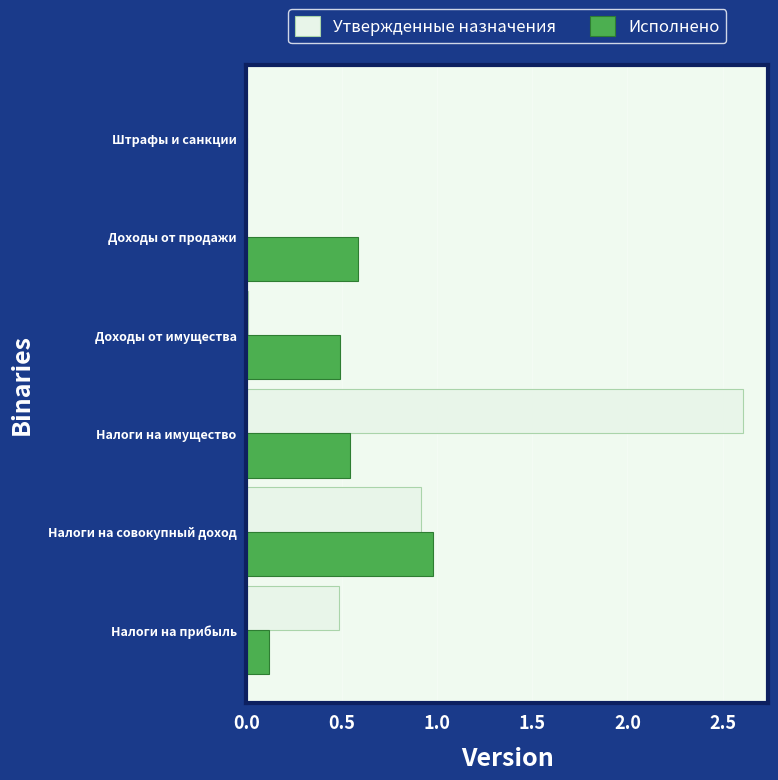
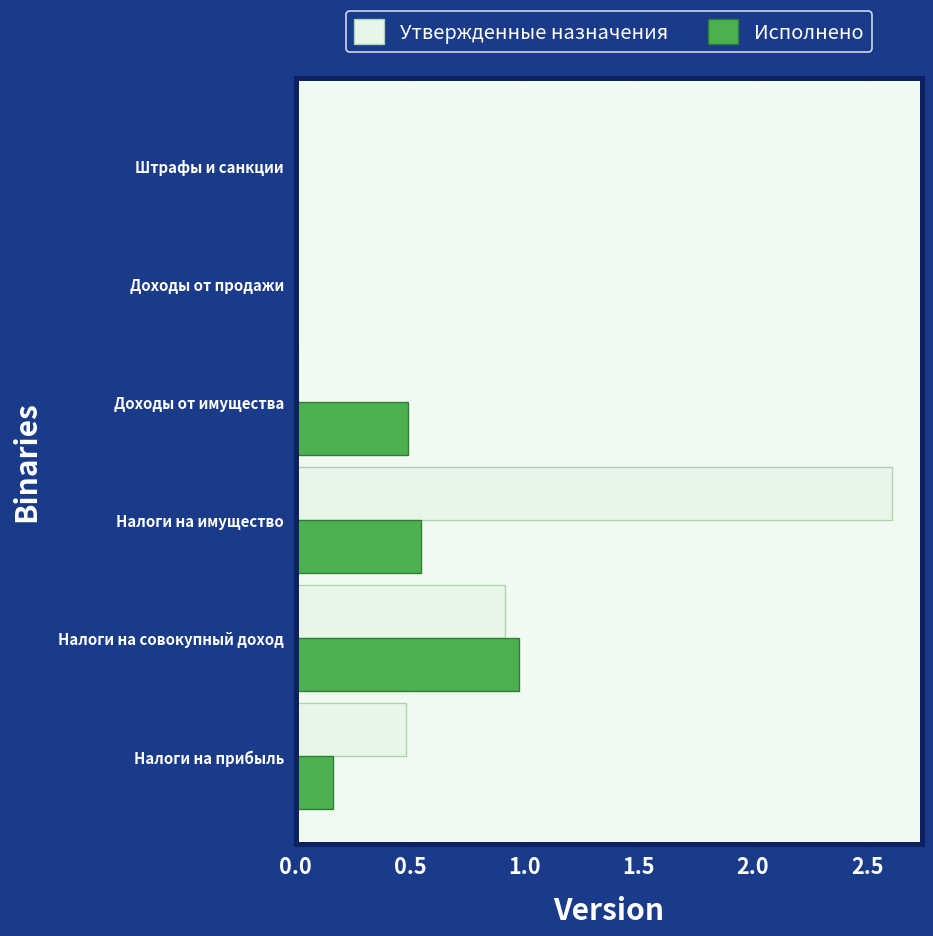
Исполнено, Доходы от продажи: 590000 -> 0
Исполнено, Налоги на прибыль: 120000 -> 170000
